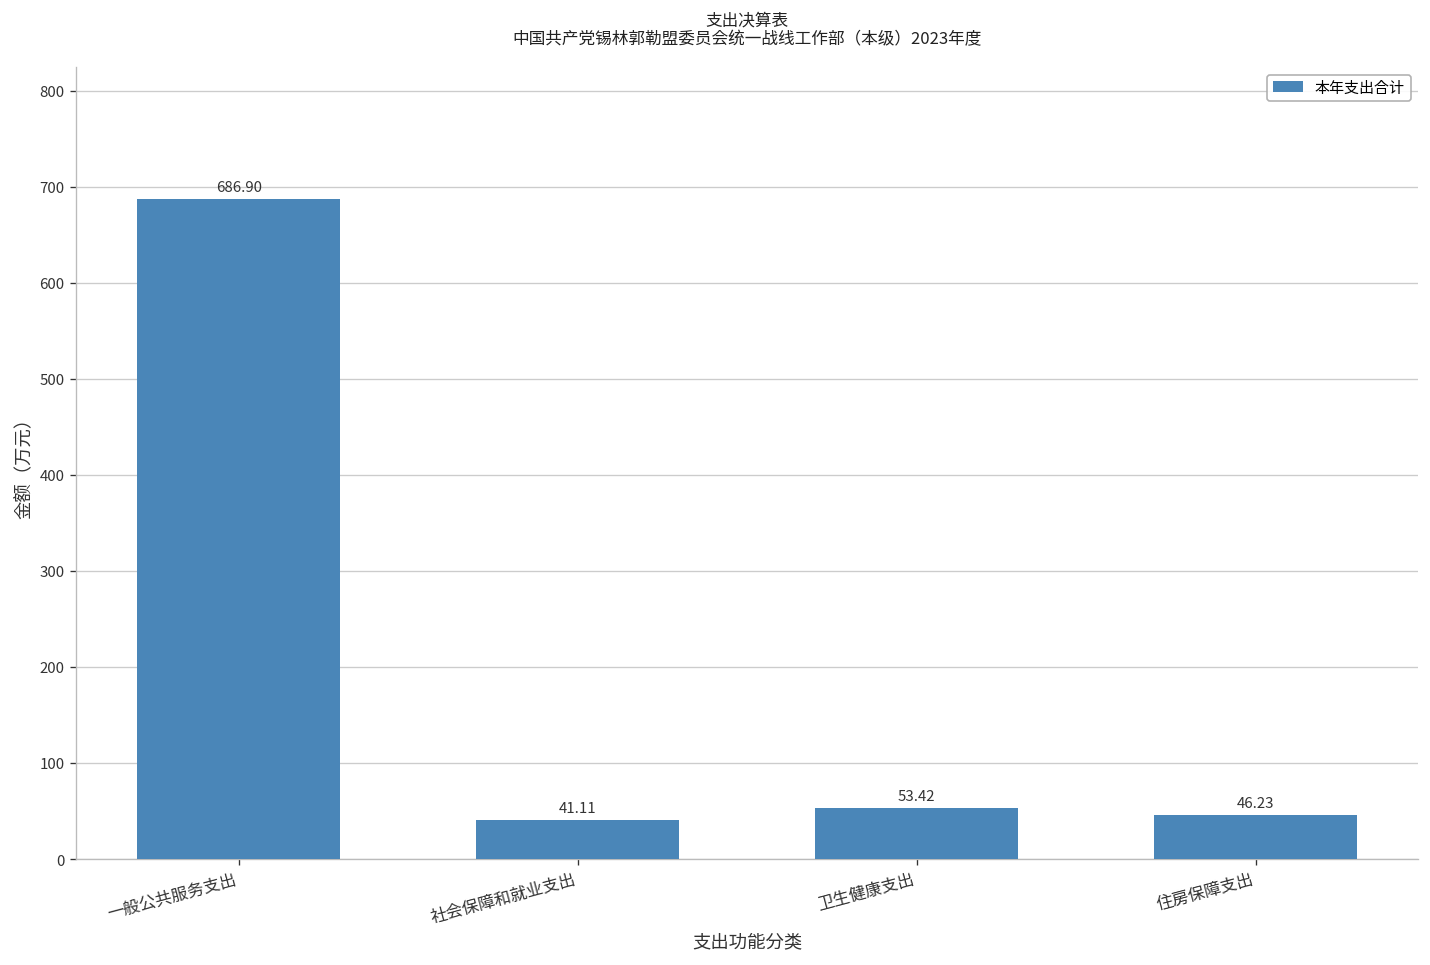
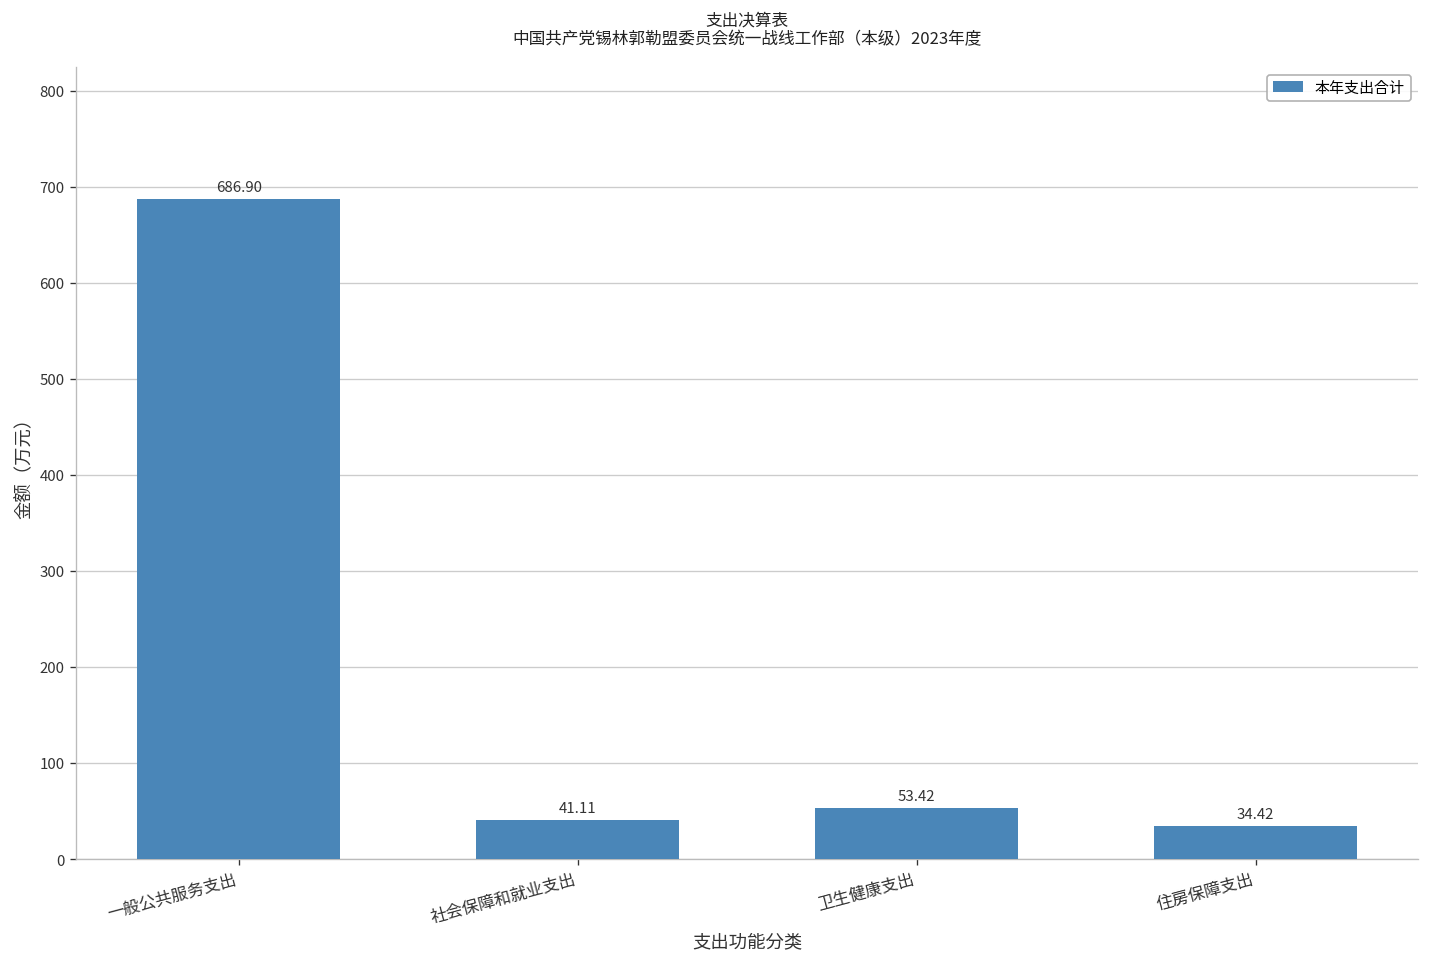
住房保障支出: 46.23 -> 34.42
